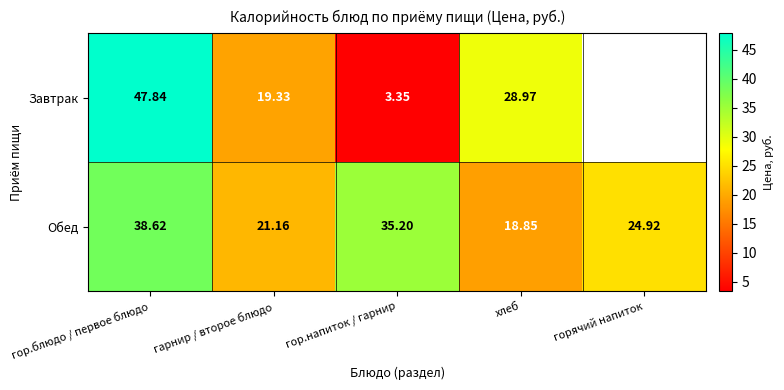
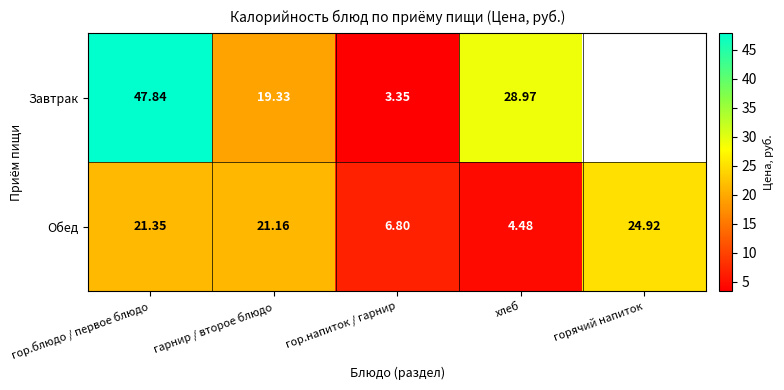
Обед, гор.блюдо / первое блюдо: 38.62 -> 21.35
Обед, гор.напиток / гарнир: 35.20 -> 6.80
Обед, хлеб: 18.85 -> 4.48
